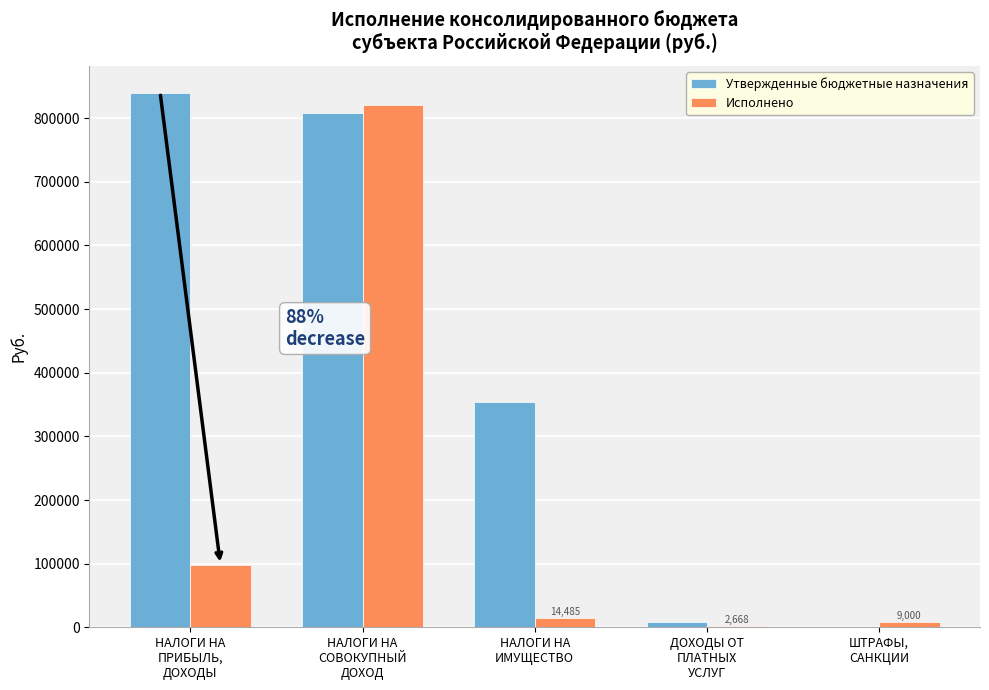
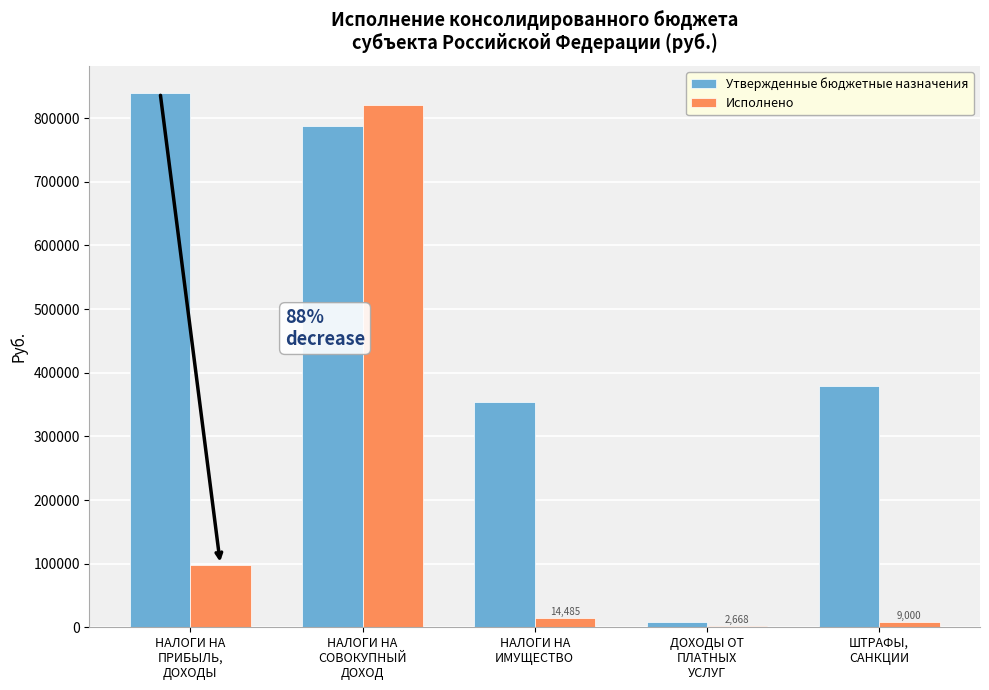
Утвержденные бюджетные назначения, НАЛОГИ НА СОВОКУПНЫЙ ДОХОД: 810000 -> 790000
Утвержденные бюджетные назначения, ШТРАФЫ, САНКЦИИ: 0 -> 380000
